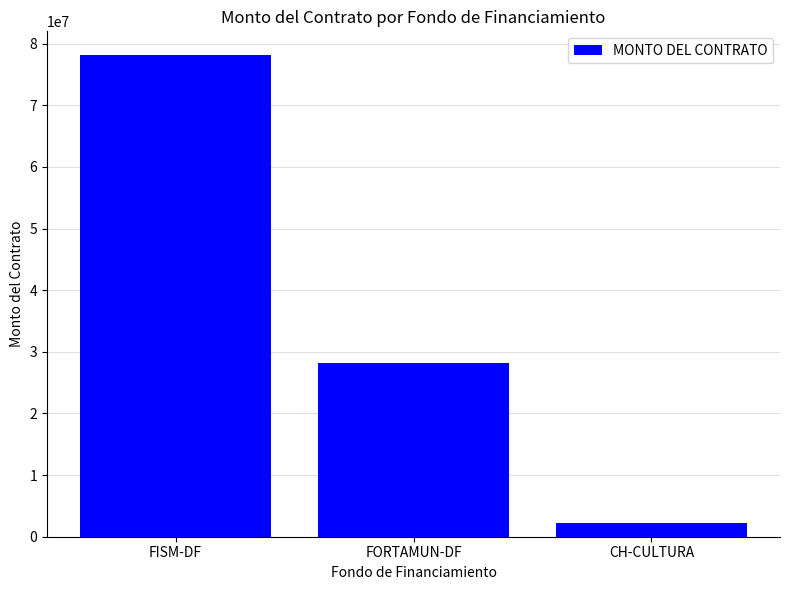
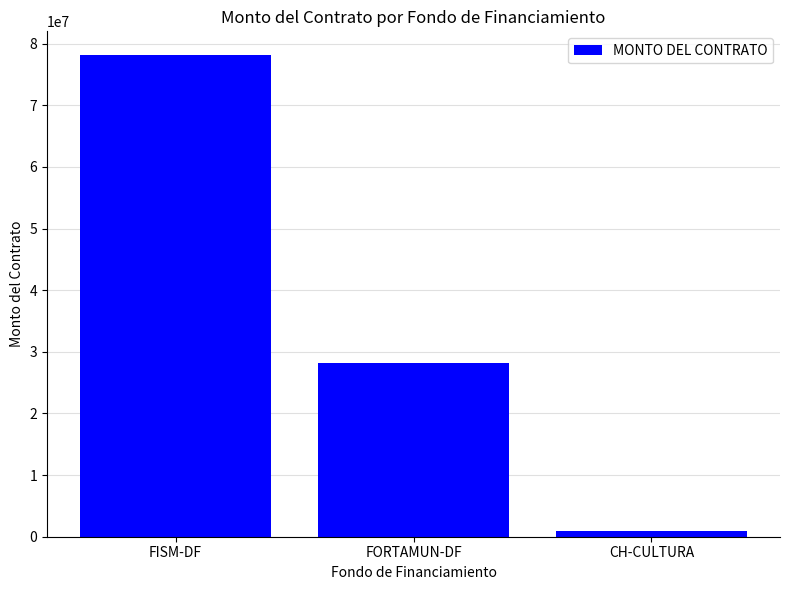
CH-CULTURA: 2000000 -> 1000000
